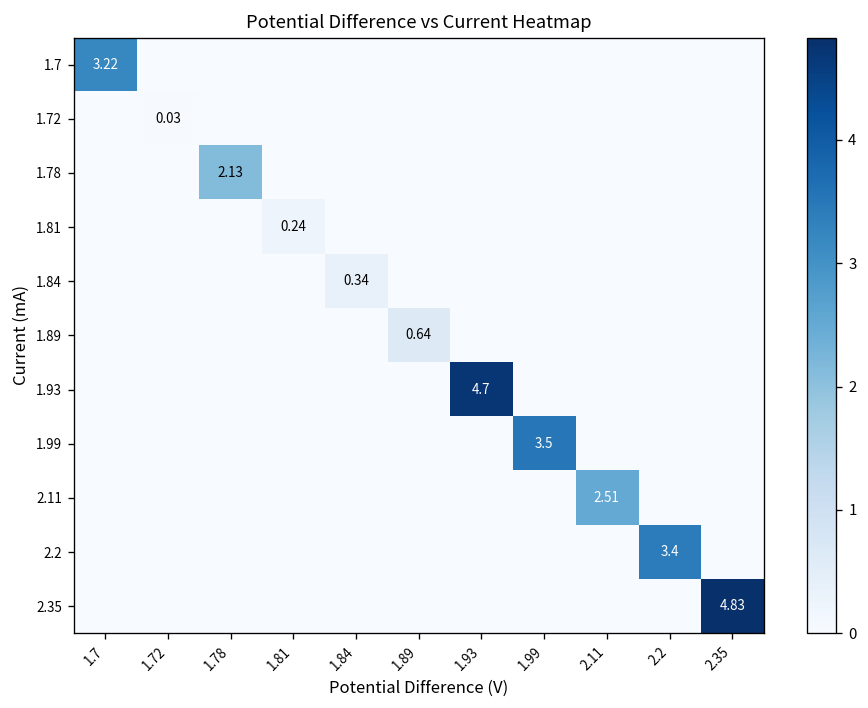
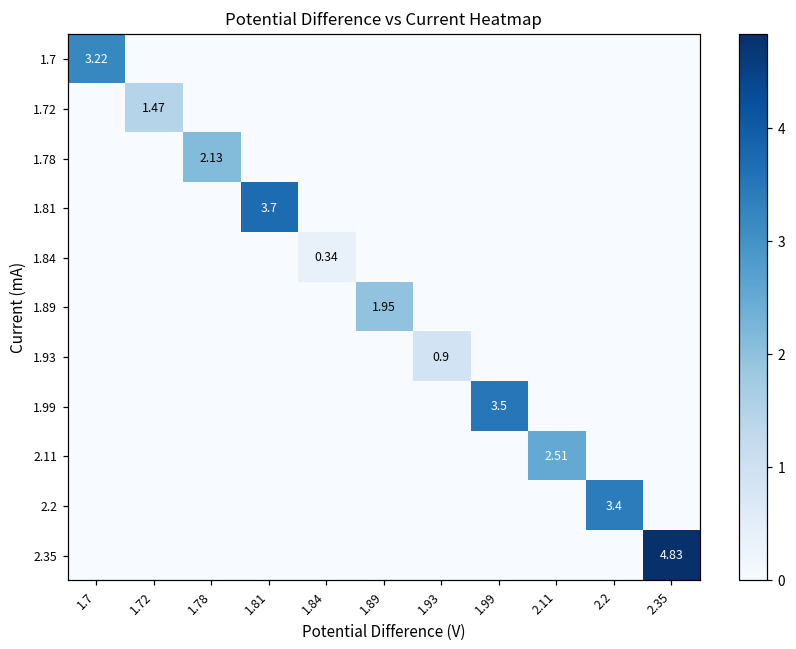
1.72, 1.72: 0.03 -> 1.47
1.81, 1.81: 0.24 -> 3.7
1.89, 1.89: 0.64 -> 1.95
1.93, 1.93: 4.7 -> 0.9
